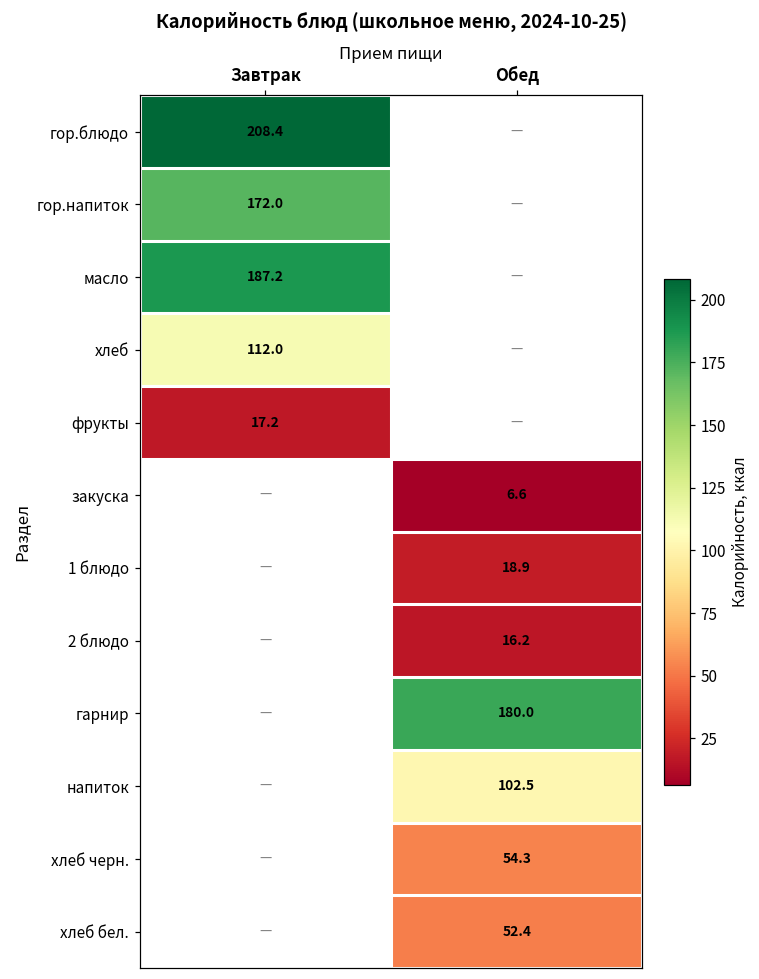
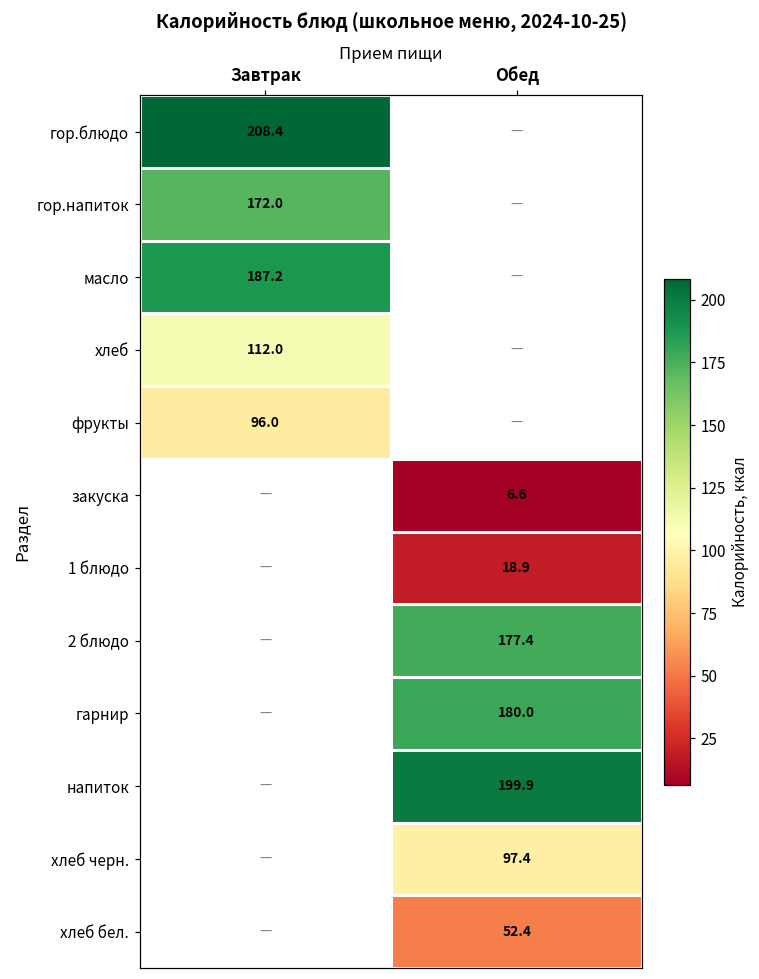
фрукты, Завтрак: 17.2 -> 96.0
2 блюдо, Обед: 16.2 -> 177.4
напиток, Обед: 102.5 -> 199.9
хлеб черн., Обед: 54.3 -> 97.4
